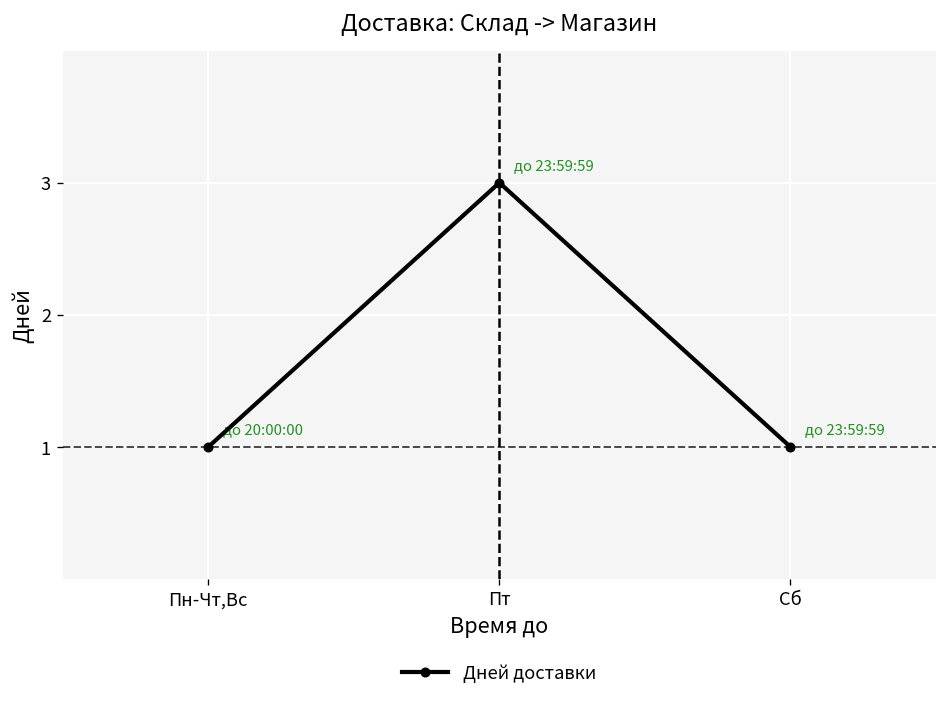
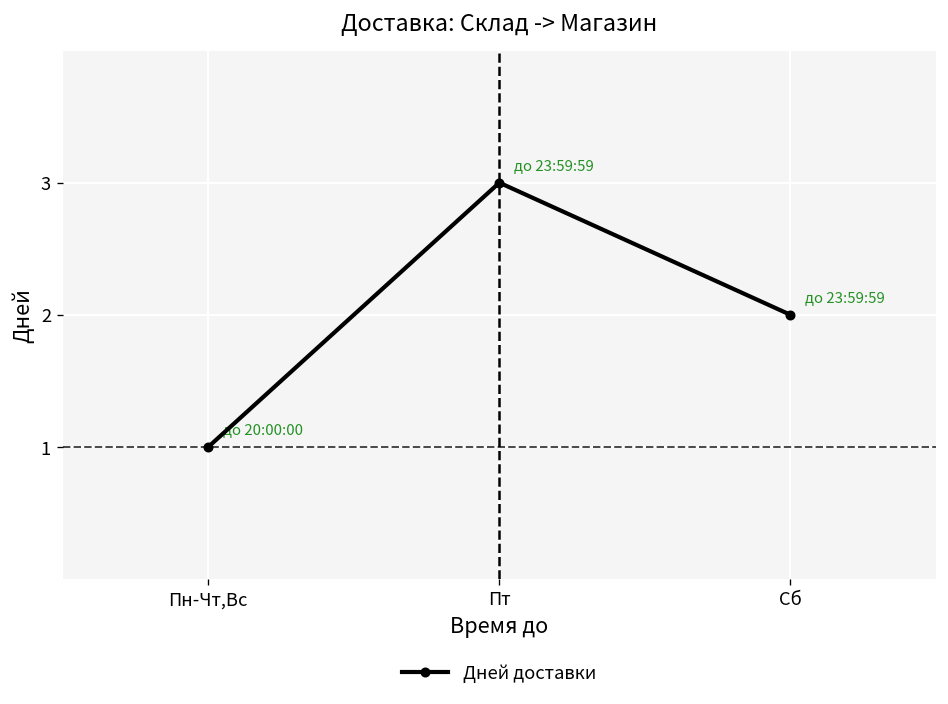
Сб: 1 -> 2
